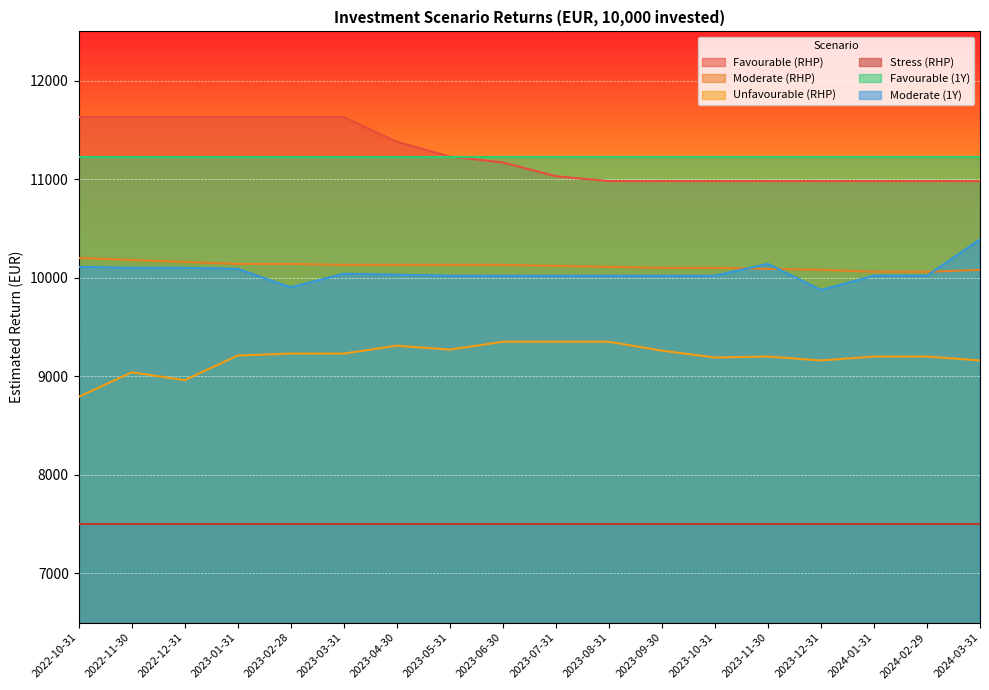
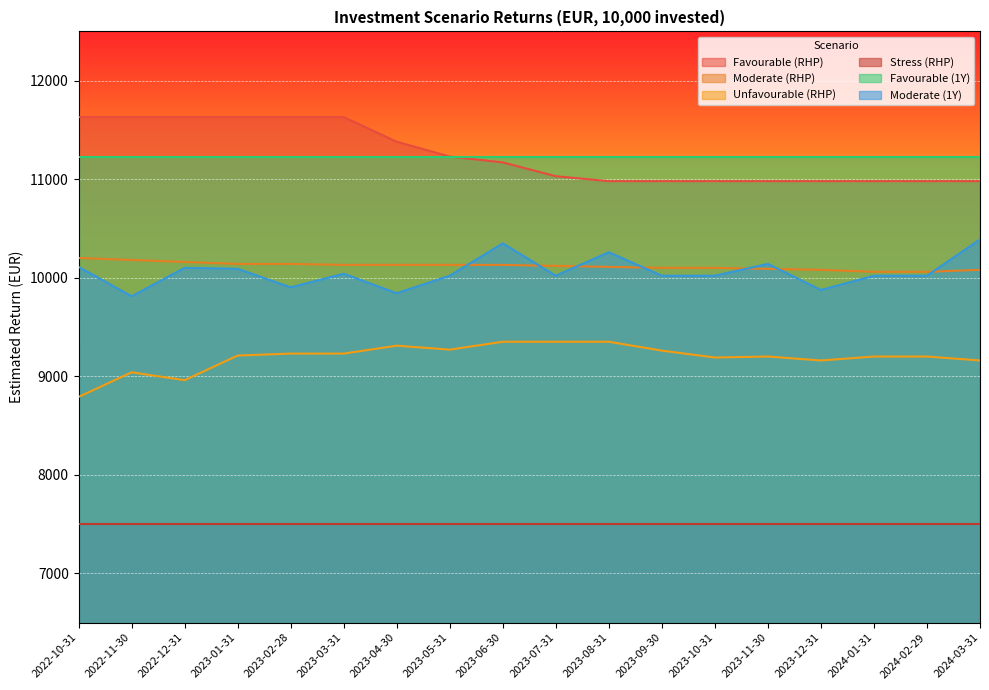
Moderate (1Y), 2022-11-30: 10100 -> 9800
Moderate (1Y), 2023-04-30: 10000 -> 9800
Moderate (1Y), 2023-06-30: 10000 -> 10300
Moderate (1Y), 2023-08-31: 10000 -> 10300
